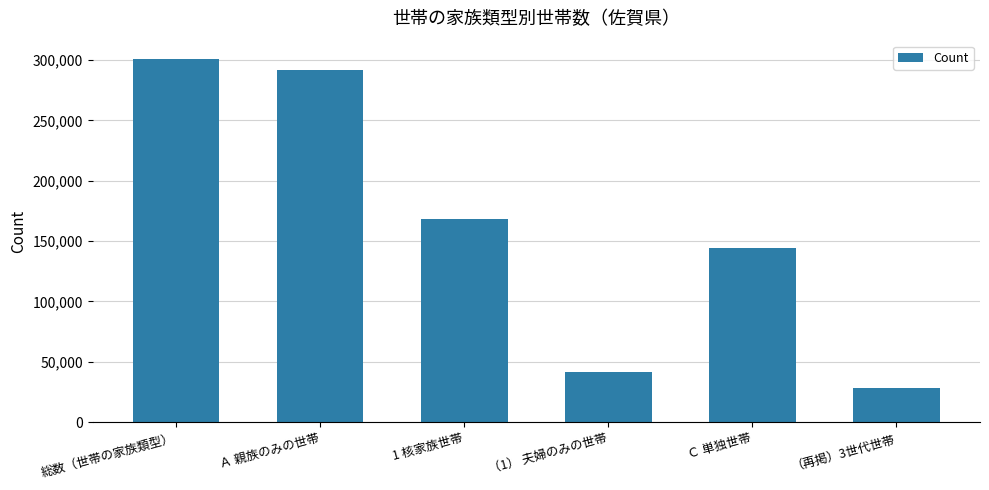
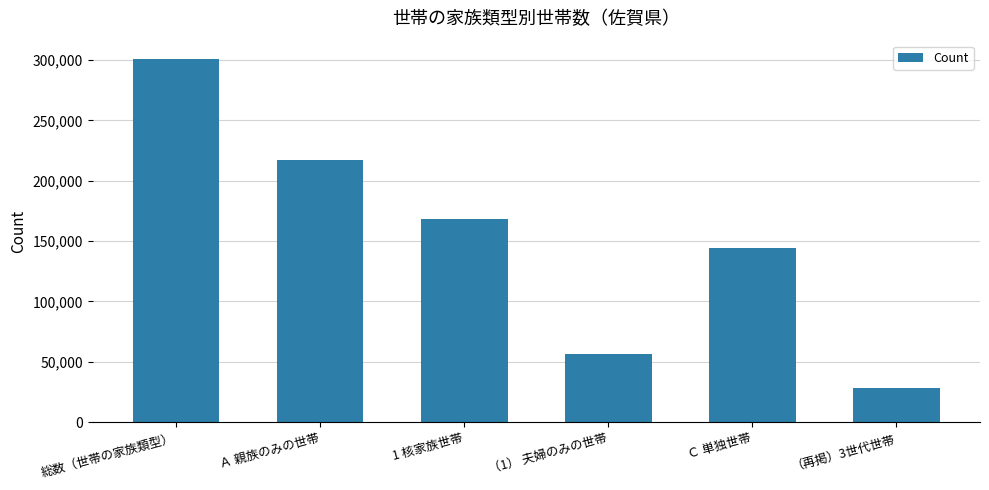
Ａ 親族のみの世帯: 292,000 -> 218,000
（1） 夫婦のみの世帯: 41,000 -> 57,000
